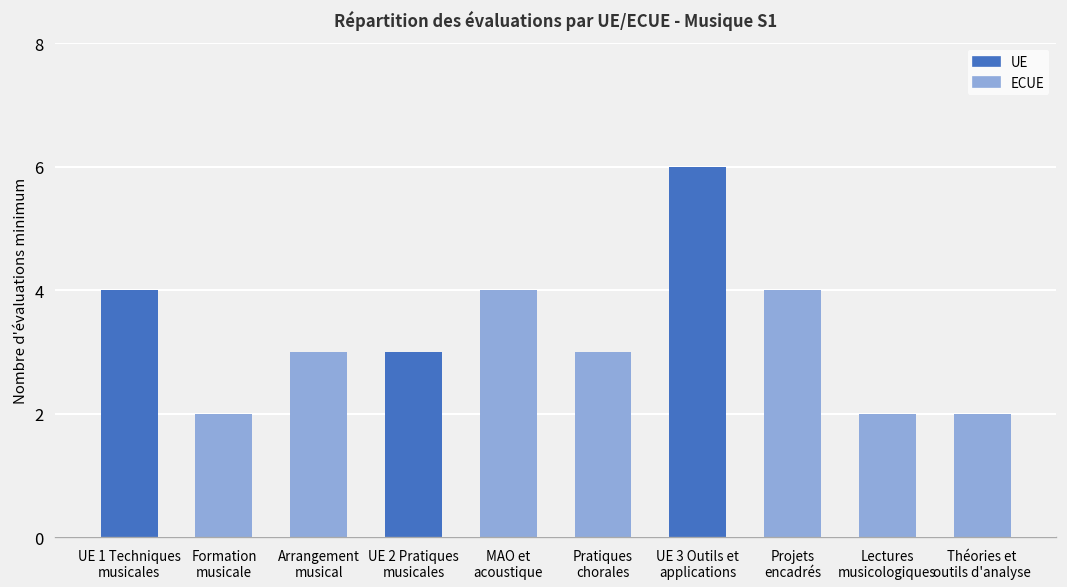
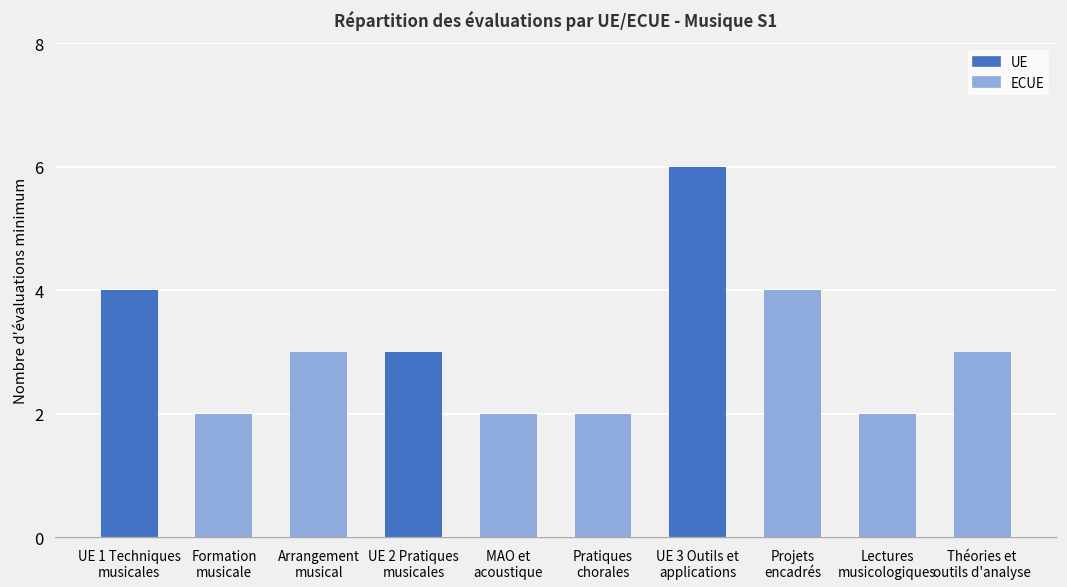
MAO et acoustique: 4 -> 2
Pratiques chorales: 3 -> 2
Théories et outils d'analyse: 2 -> 3
